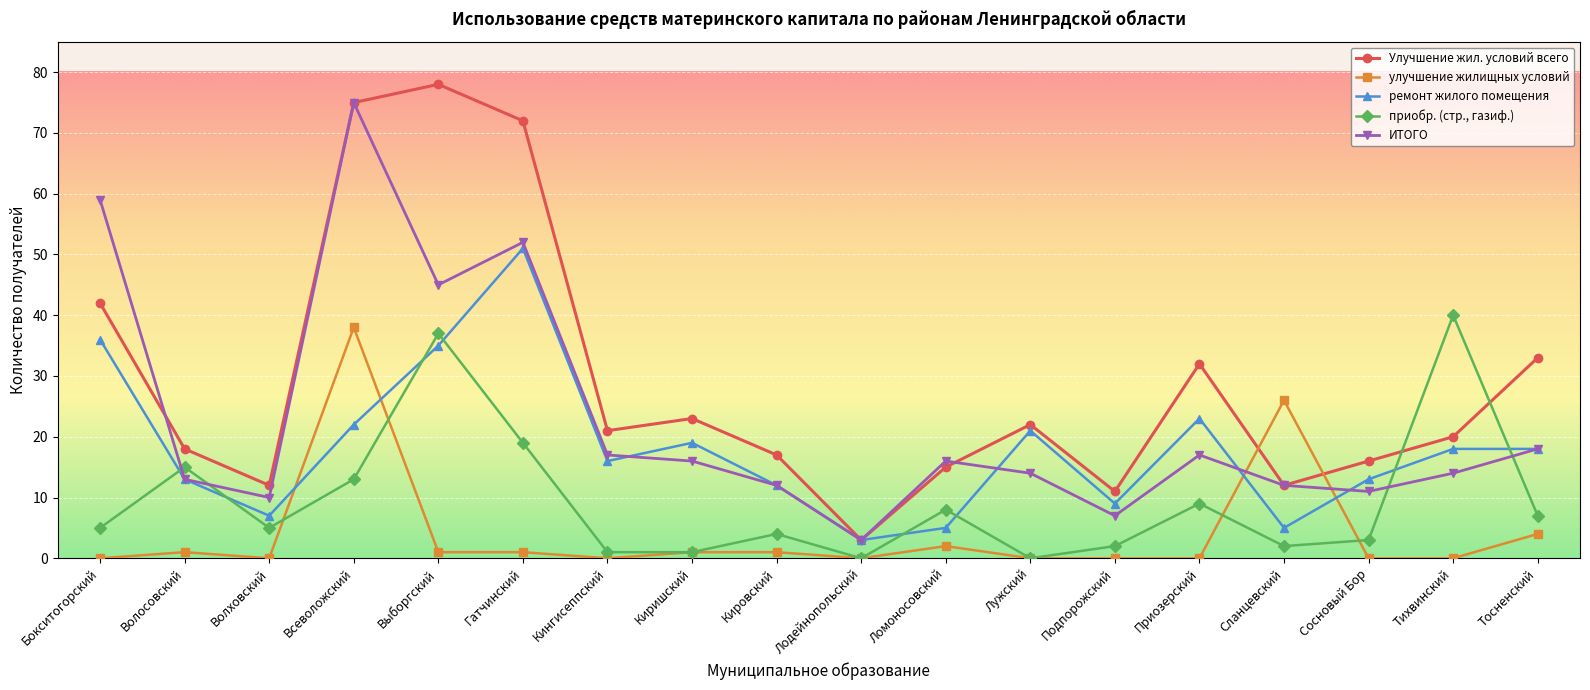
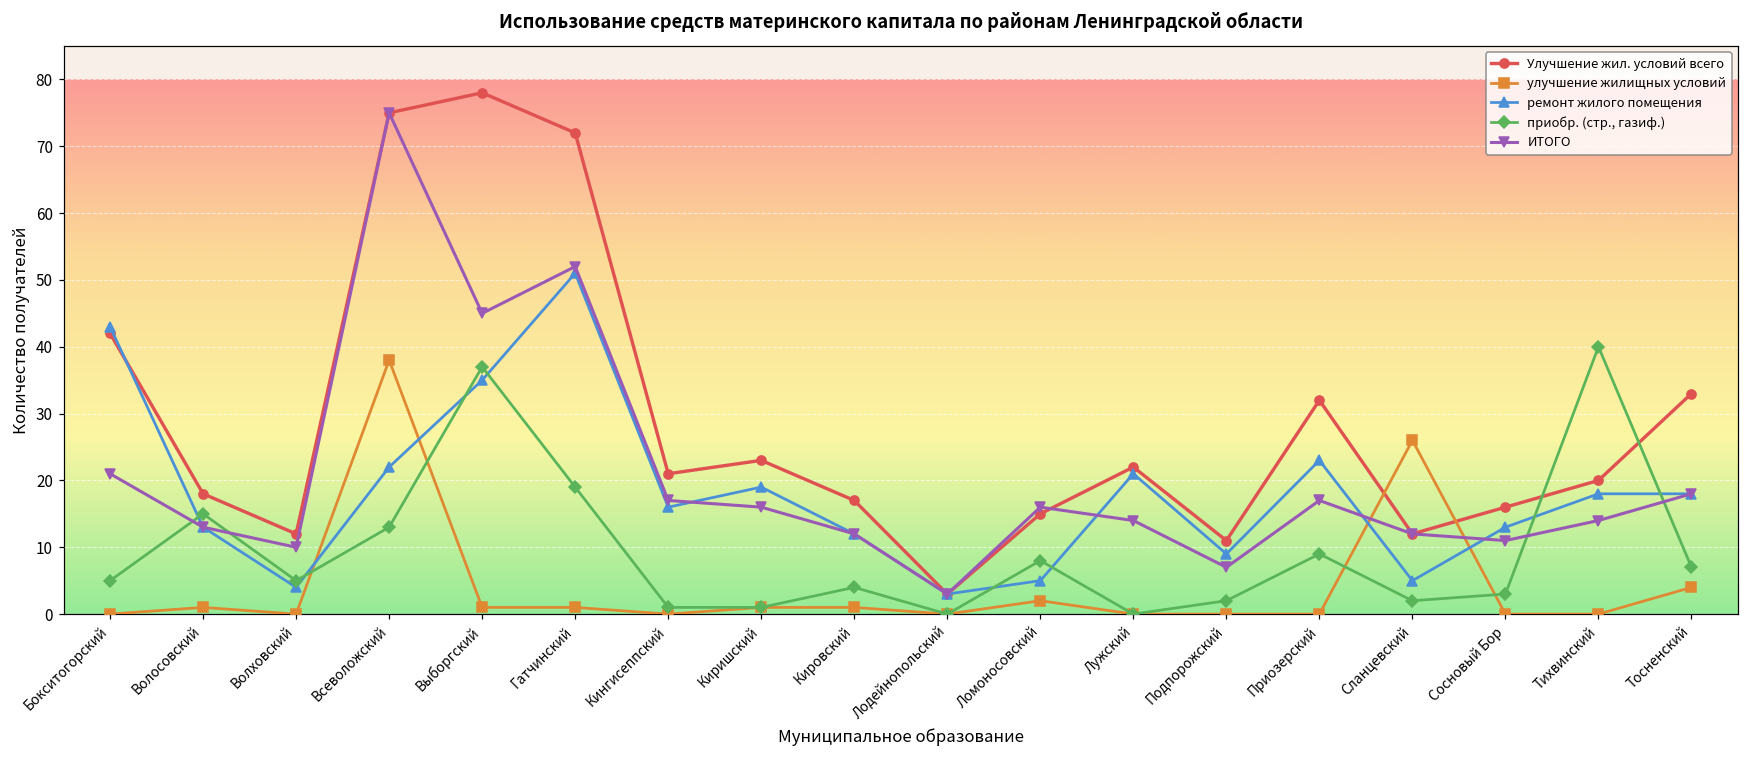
ремонт жилого помещения, Бокситогорский: 36 -> 43
ИТОГО, Бокситогорский: 59 -> 21
ремонт жилого помещения, Волховский: 7 -> 4
